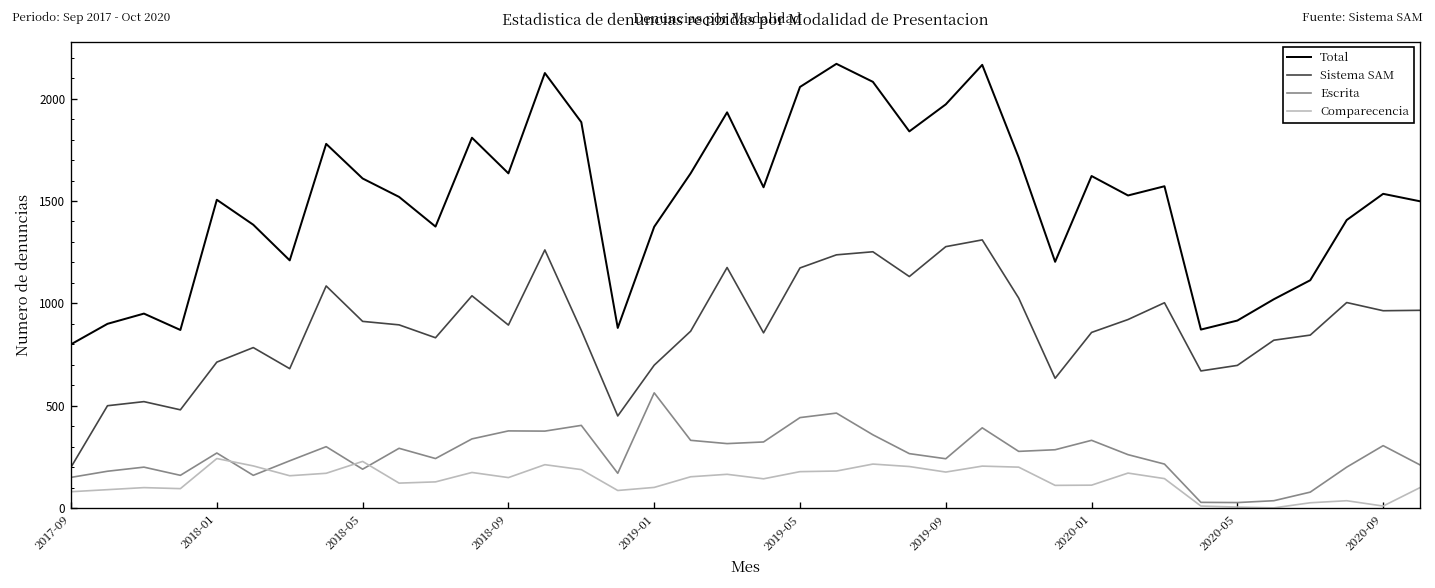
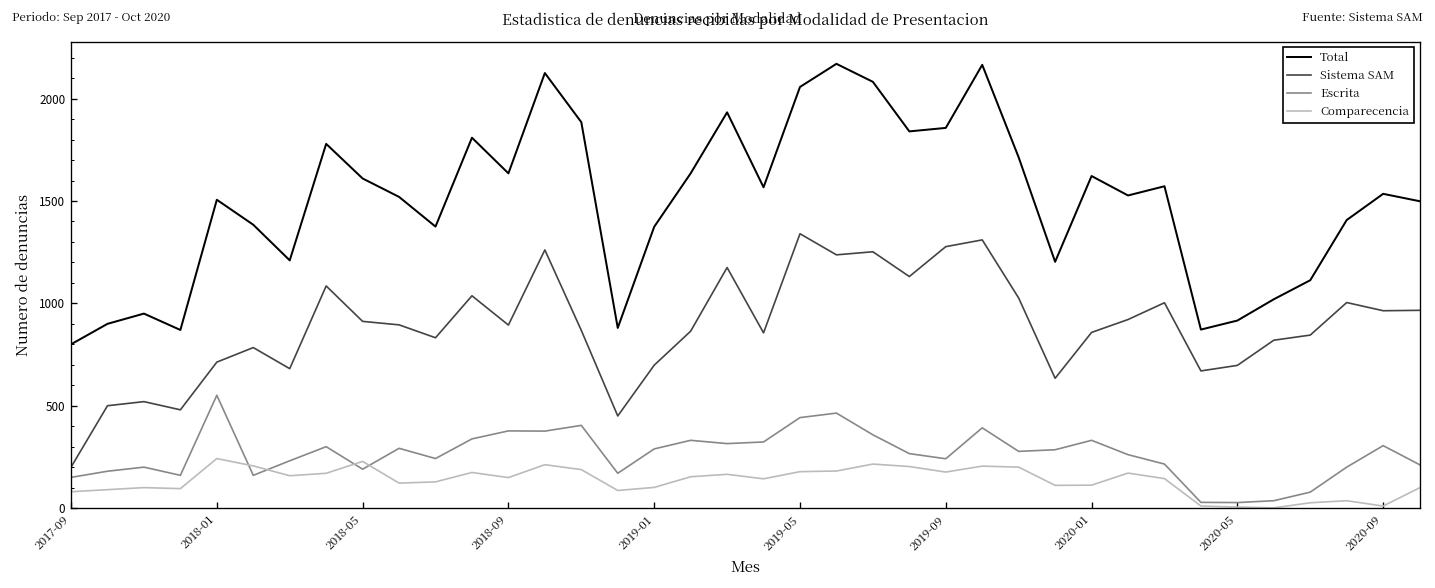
Escrita, 2018-01: 270 -> 550
Escrita, 2019-01: 560 -> 290
Sistema SAM, 2019-05: 1170 -> 1340
Total, 2019-09: 1970 -> 1860
